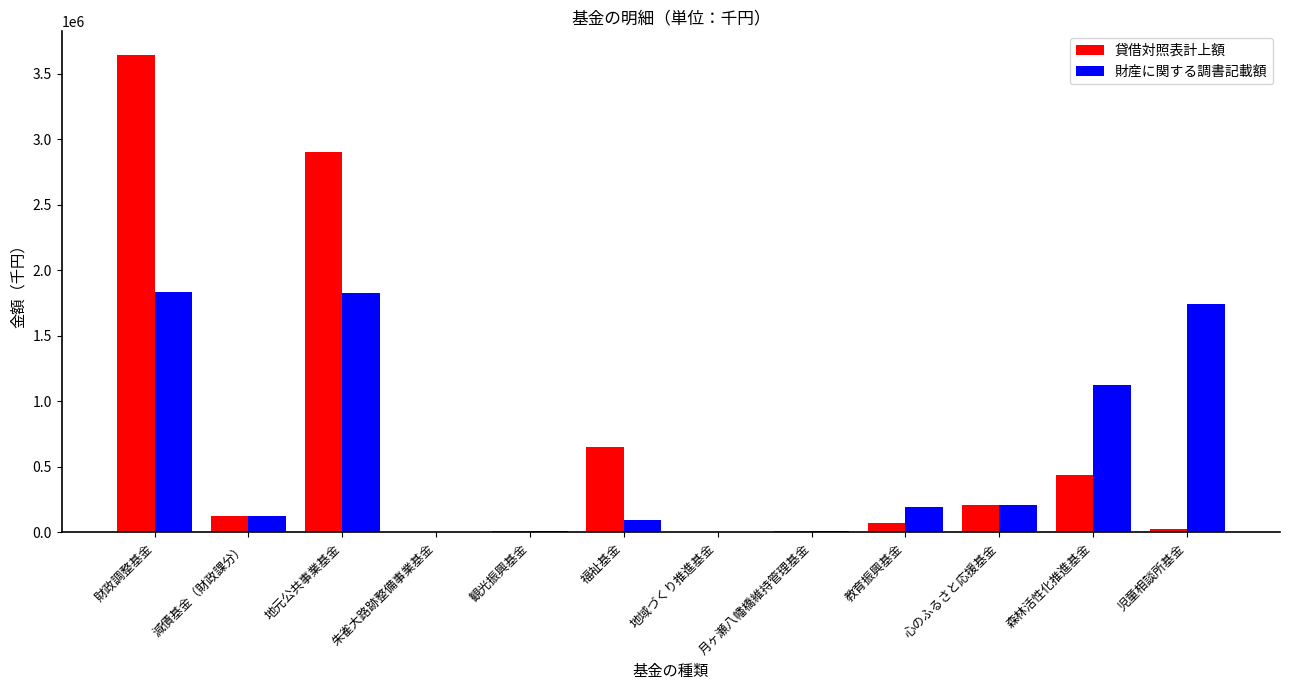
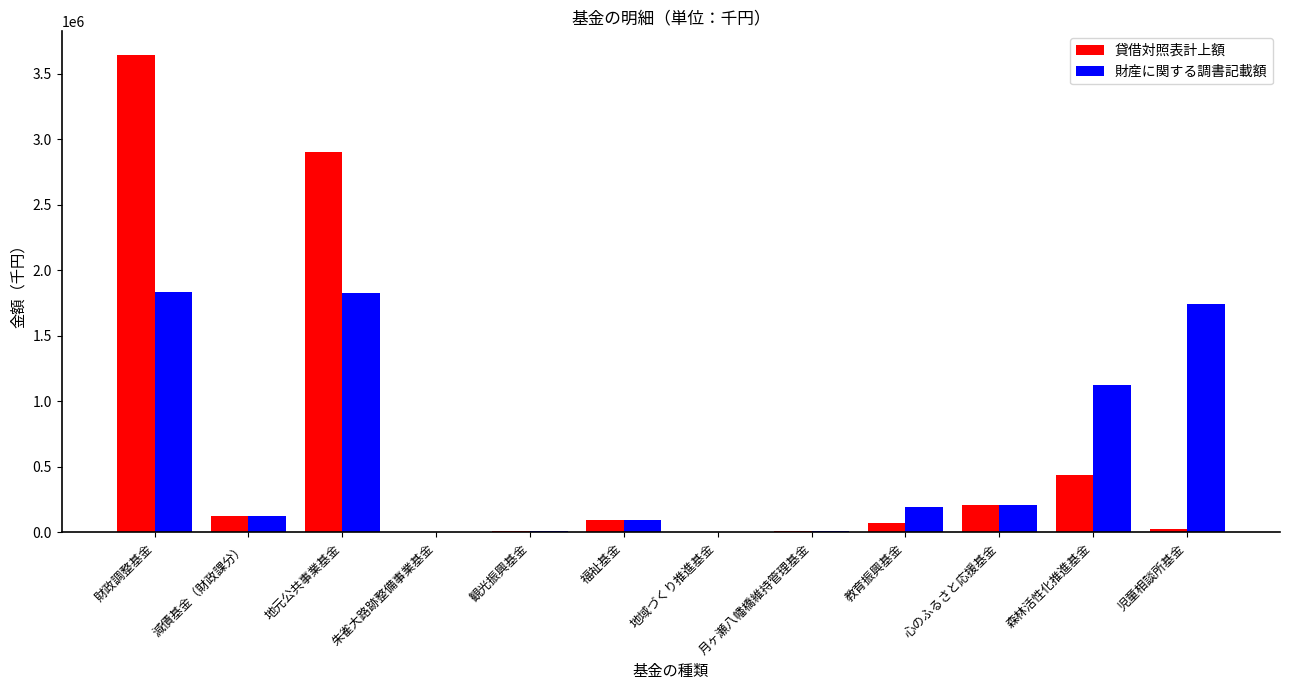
貸借対照表計上額, 福祉基金: 650000 -> 100000
